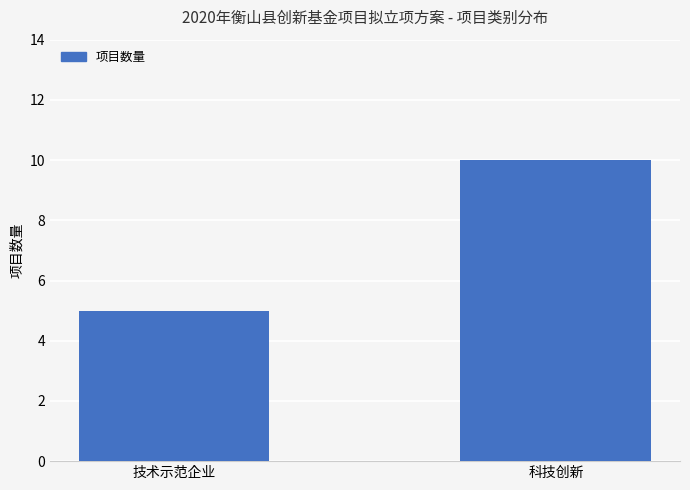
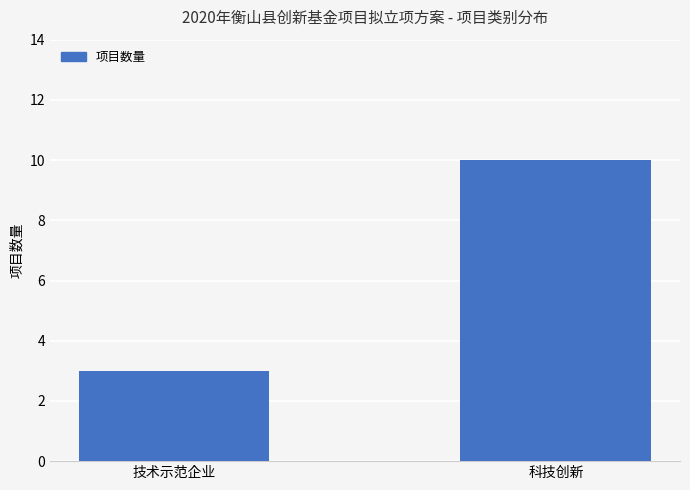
技术示范企业: 5 -> 3
